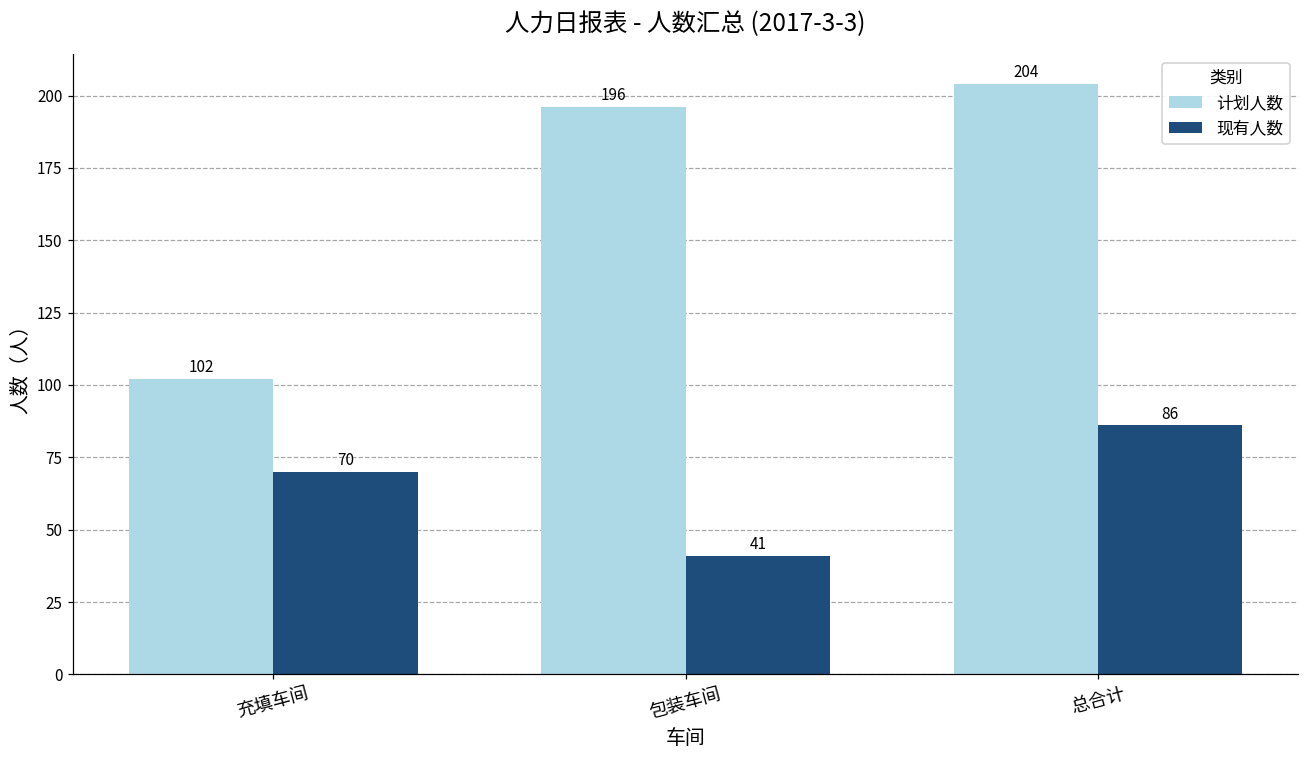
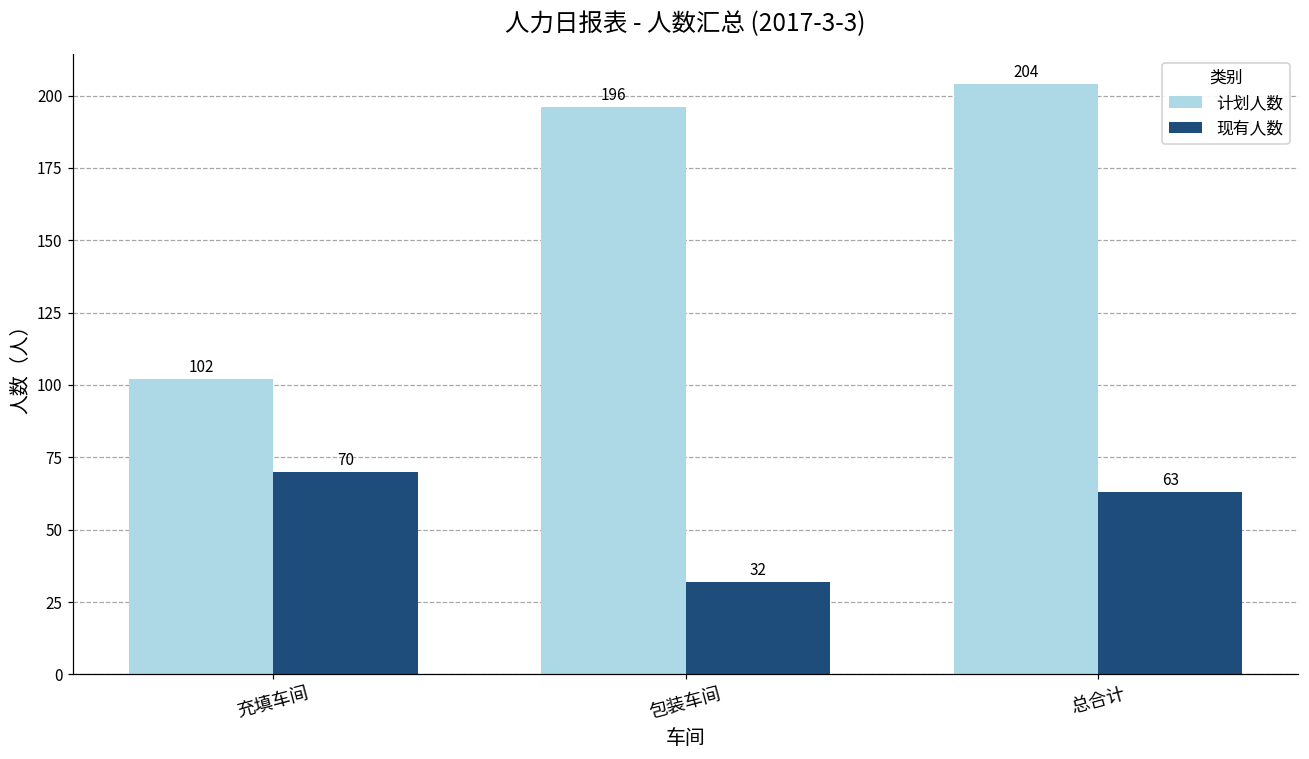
现有人数, 包装车间: 41 -> 32
现有人数, 总合计: 86 -> 63
